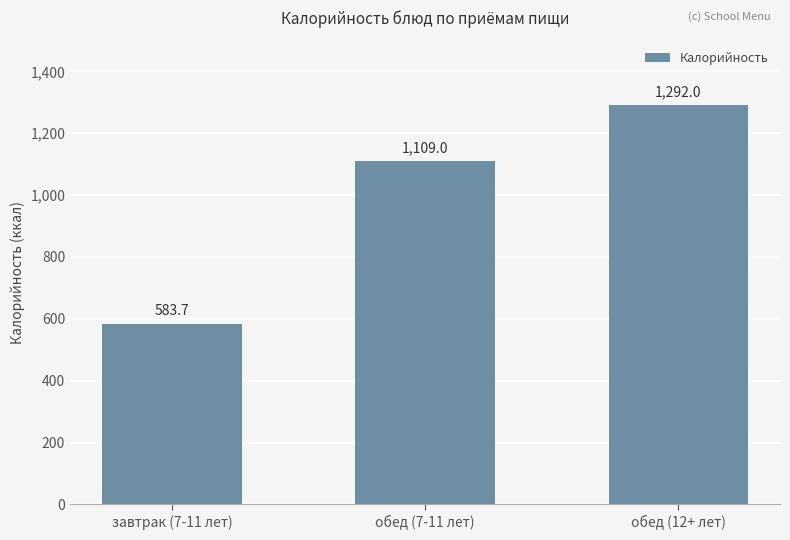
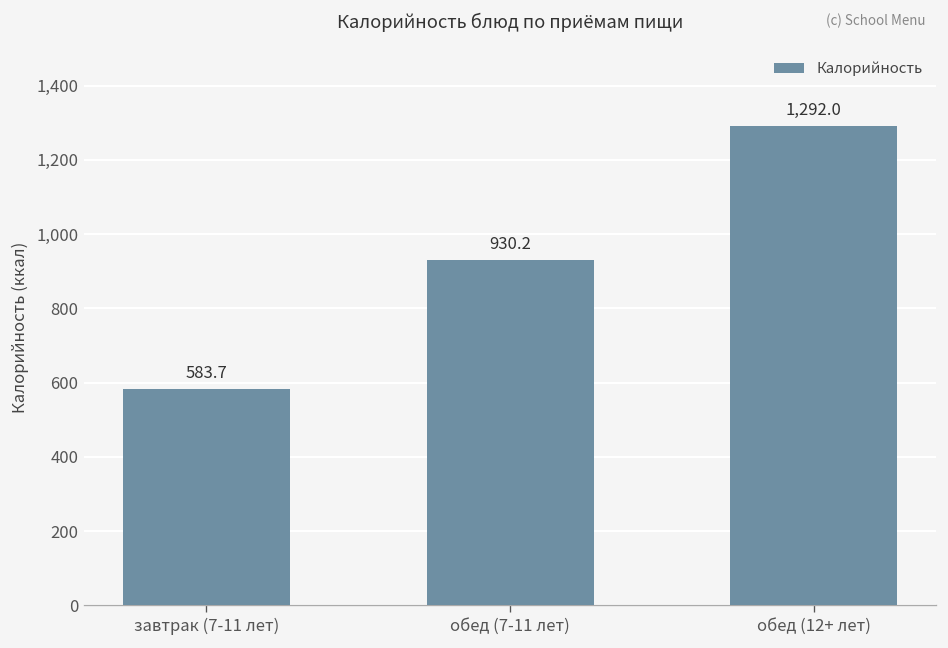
обед (7-11 лет): 1,109.0 -> 930.2
